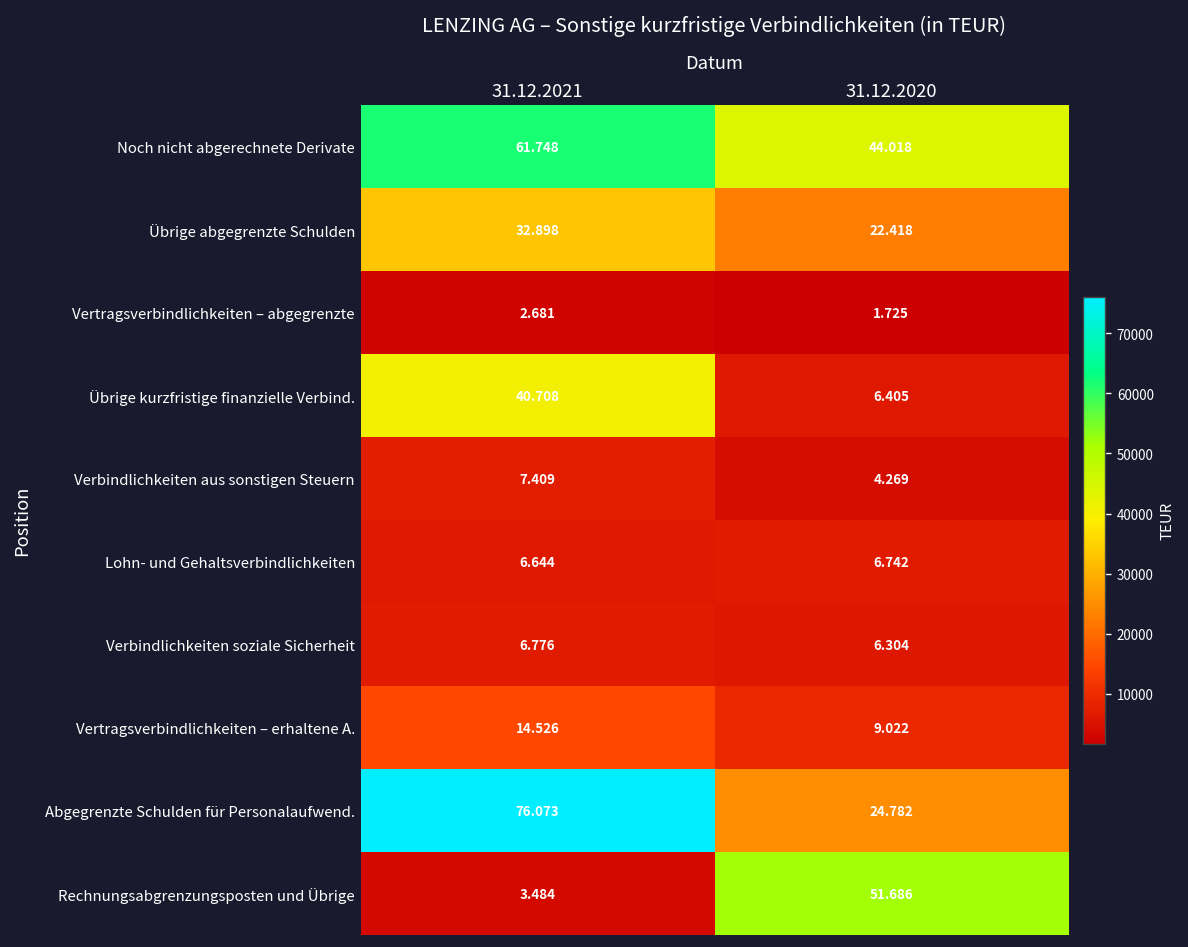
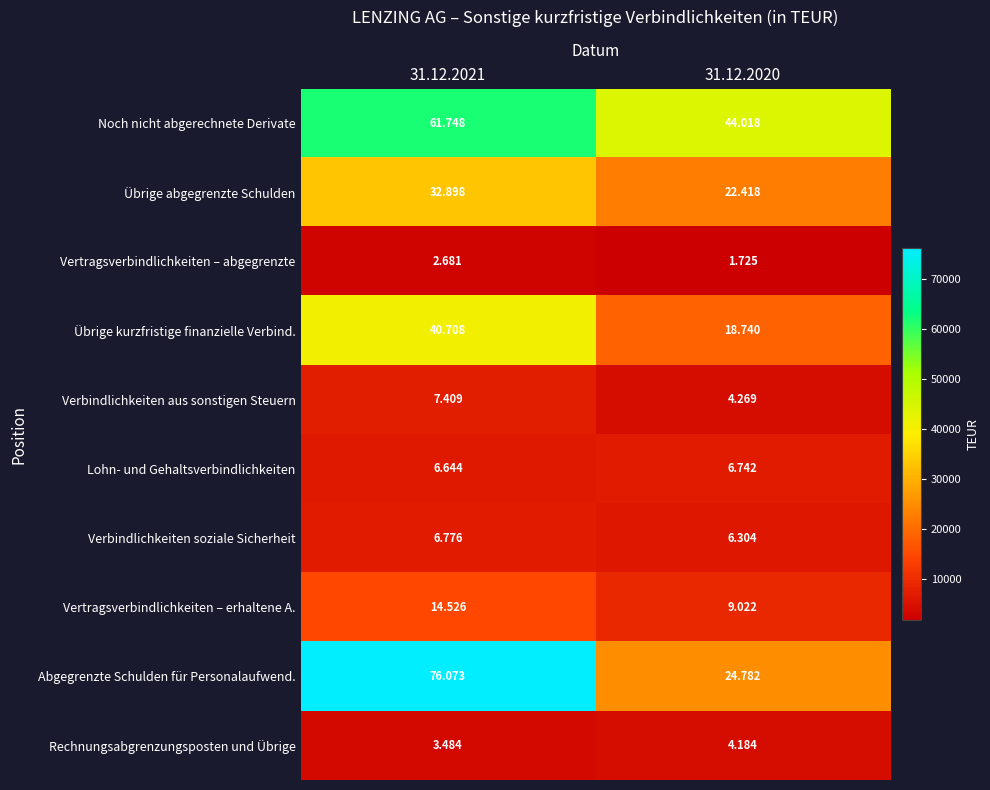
Übrige kurzfristige finanzielle Verbind., 31.12.2020: 6.405 -> 18.740
Rechnungsabgrenzungsposten und Übrige, 31.12.2020: 51.686 -> 4.184
